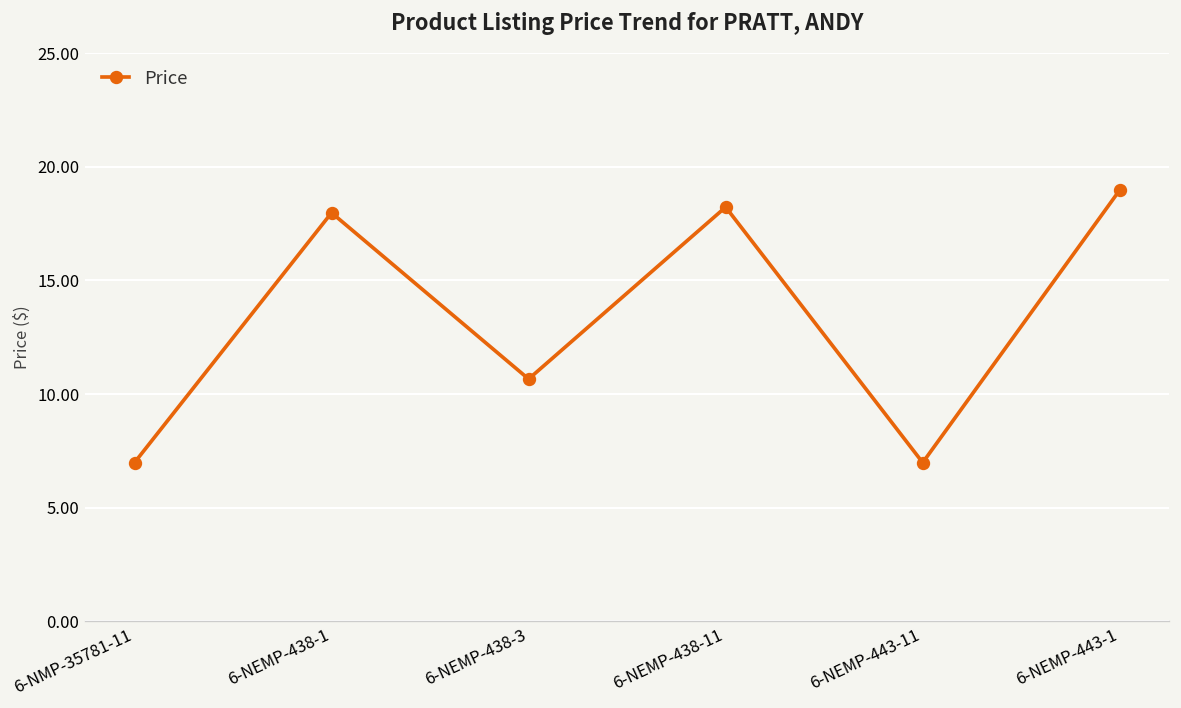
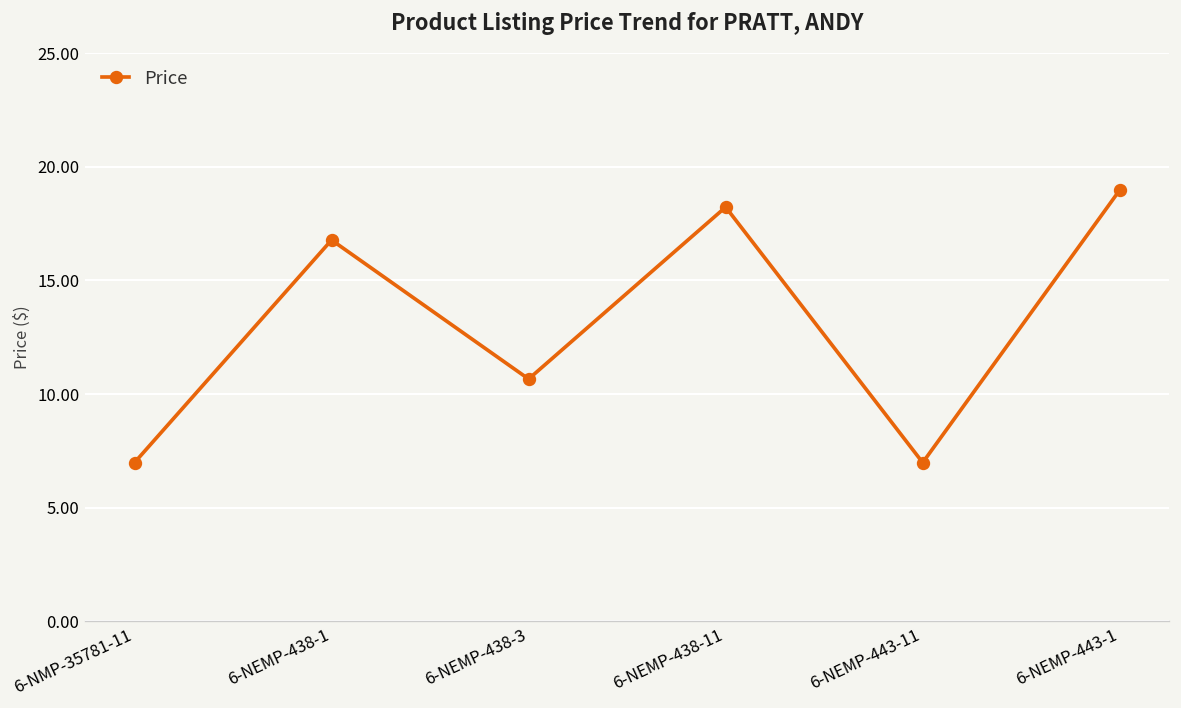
6-NEMP-438-1: 18.0 -> 16.8
